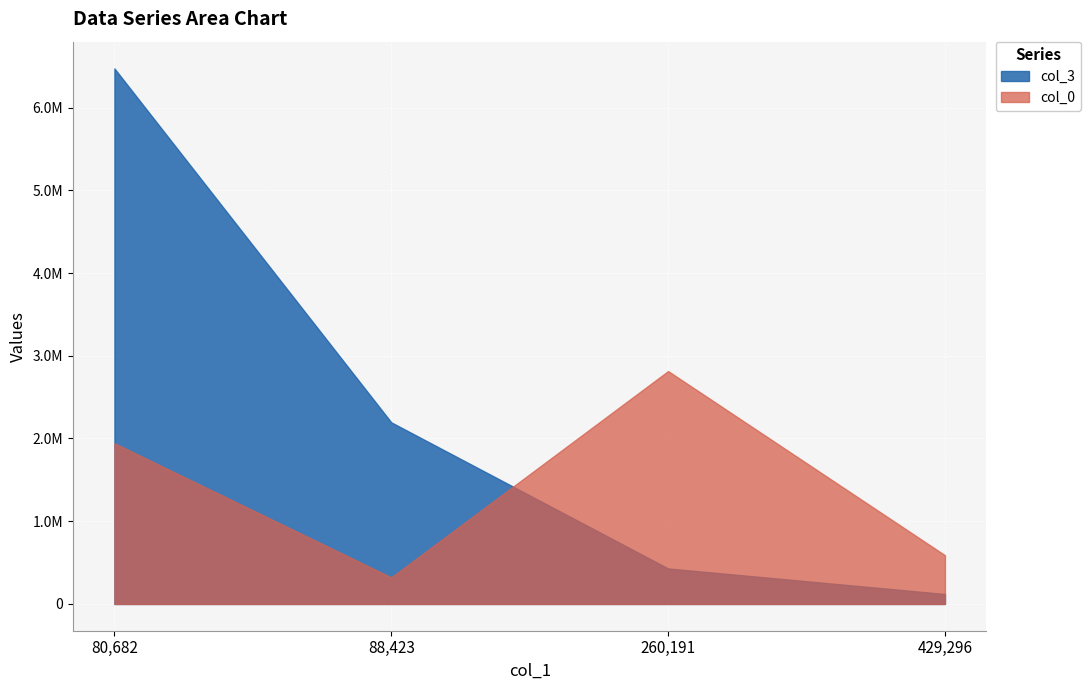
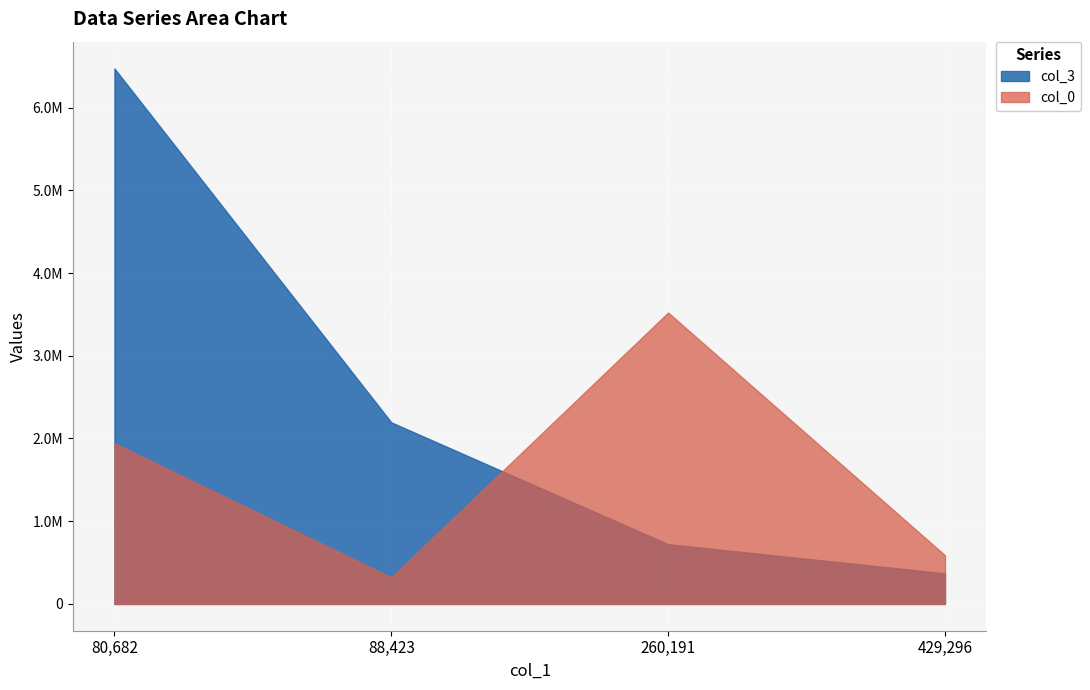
col_3, 260,191: 400000 -> 700000
col_0, 260,191: 2800000 -> 3500000
col_3, 429,296: 100000 -> 400000
